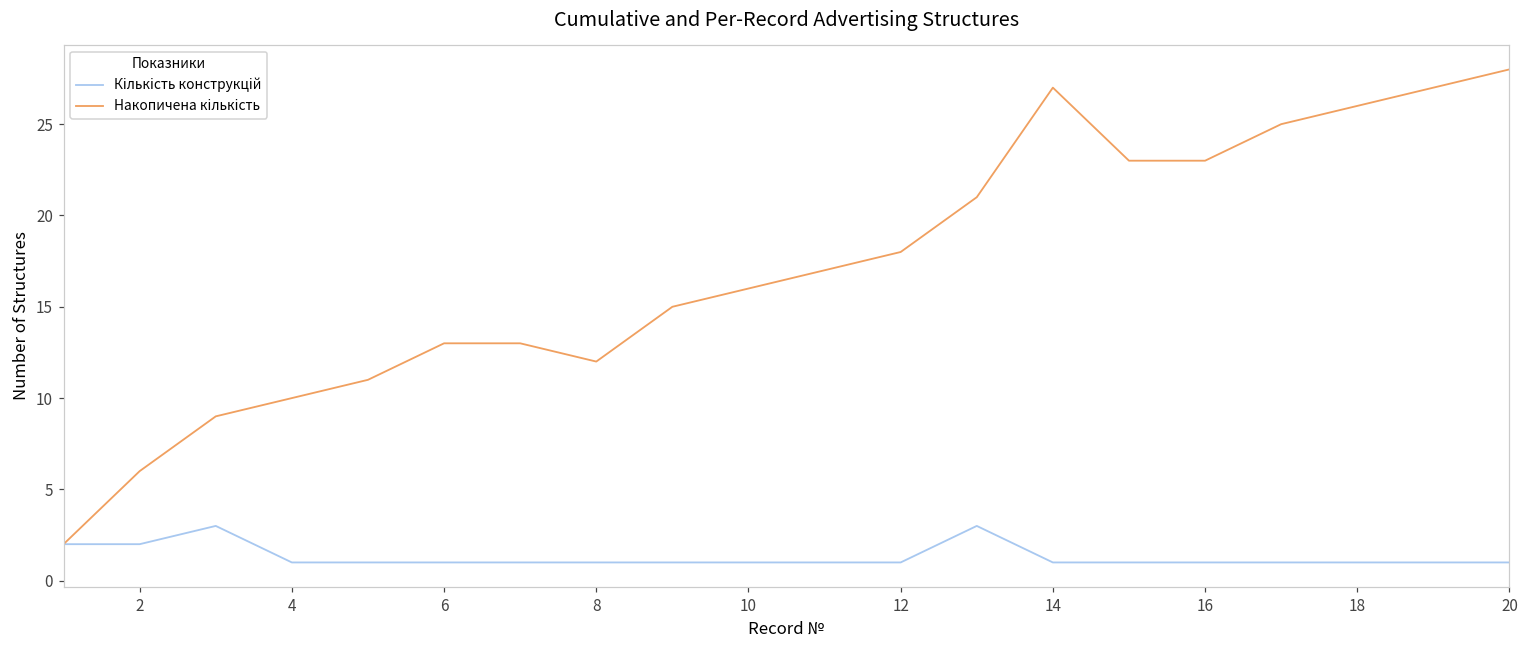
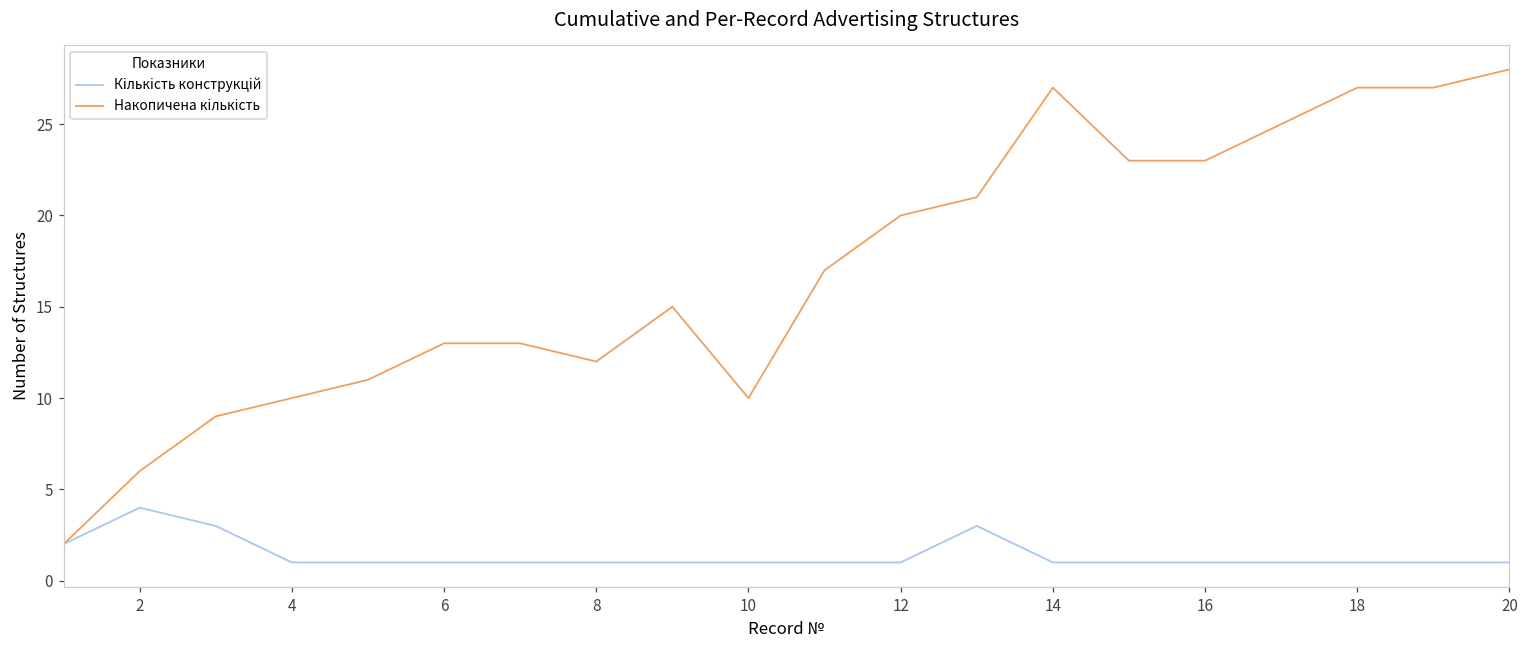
Кількість конструкцій, 2: 2 -> 4
Накопичена кількість, 10: 16 -> 10
Накопичена кількість, 12: 18 -> 20
Накопичена кількість, 18: 26 -> 27
